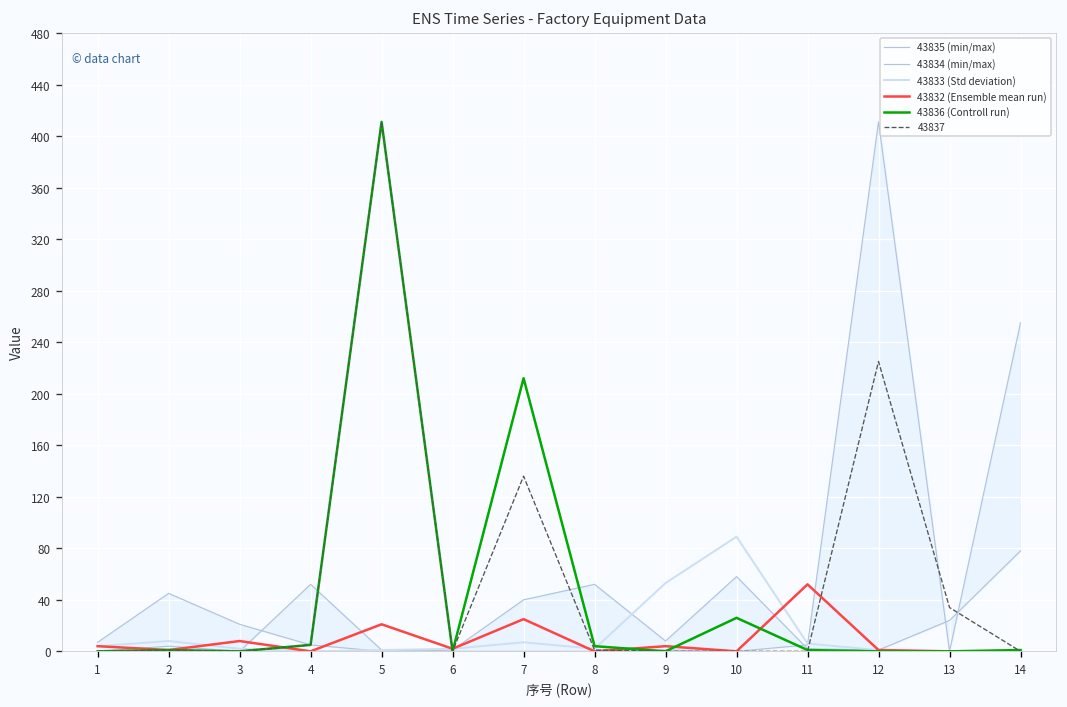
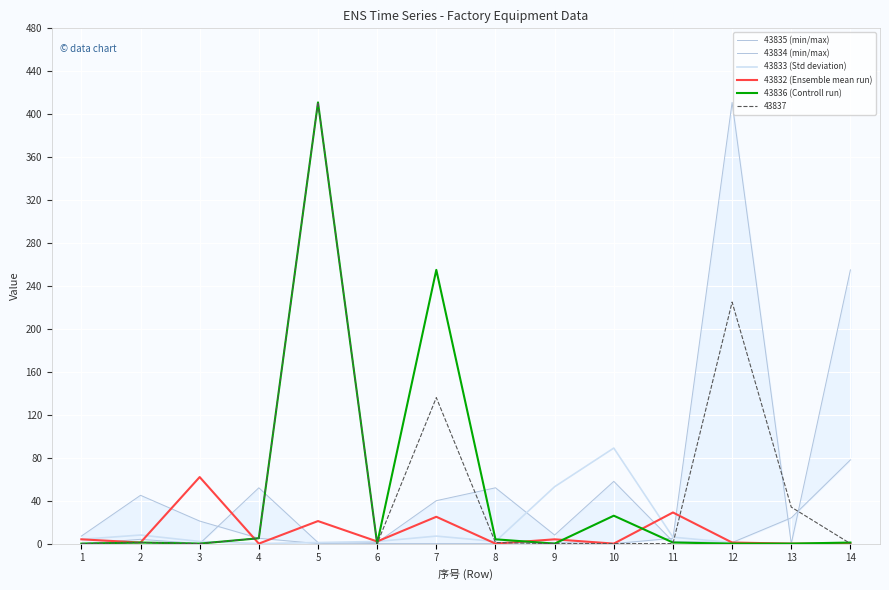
43832 (Ensemble mean run), 3: 8 -> 62
43836 (Controll run), 7: 212 -> 255
43832 (Ensemble mean run), 11: 52 -> 29
